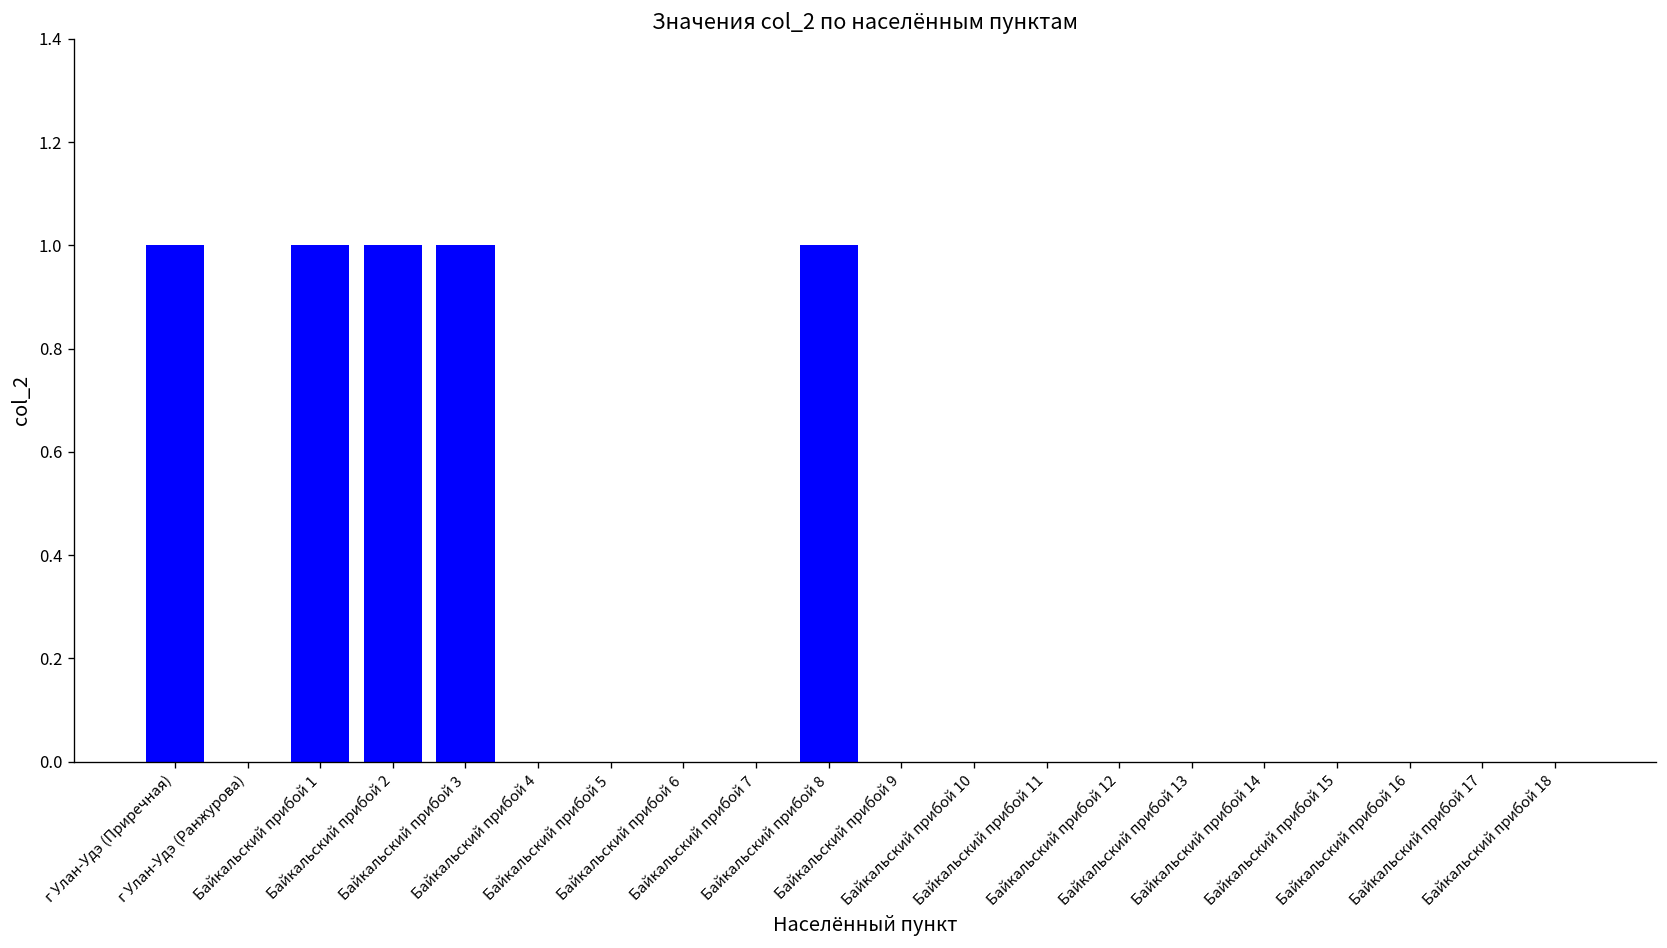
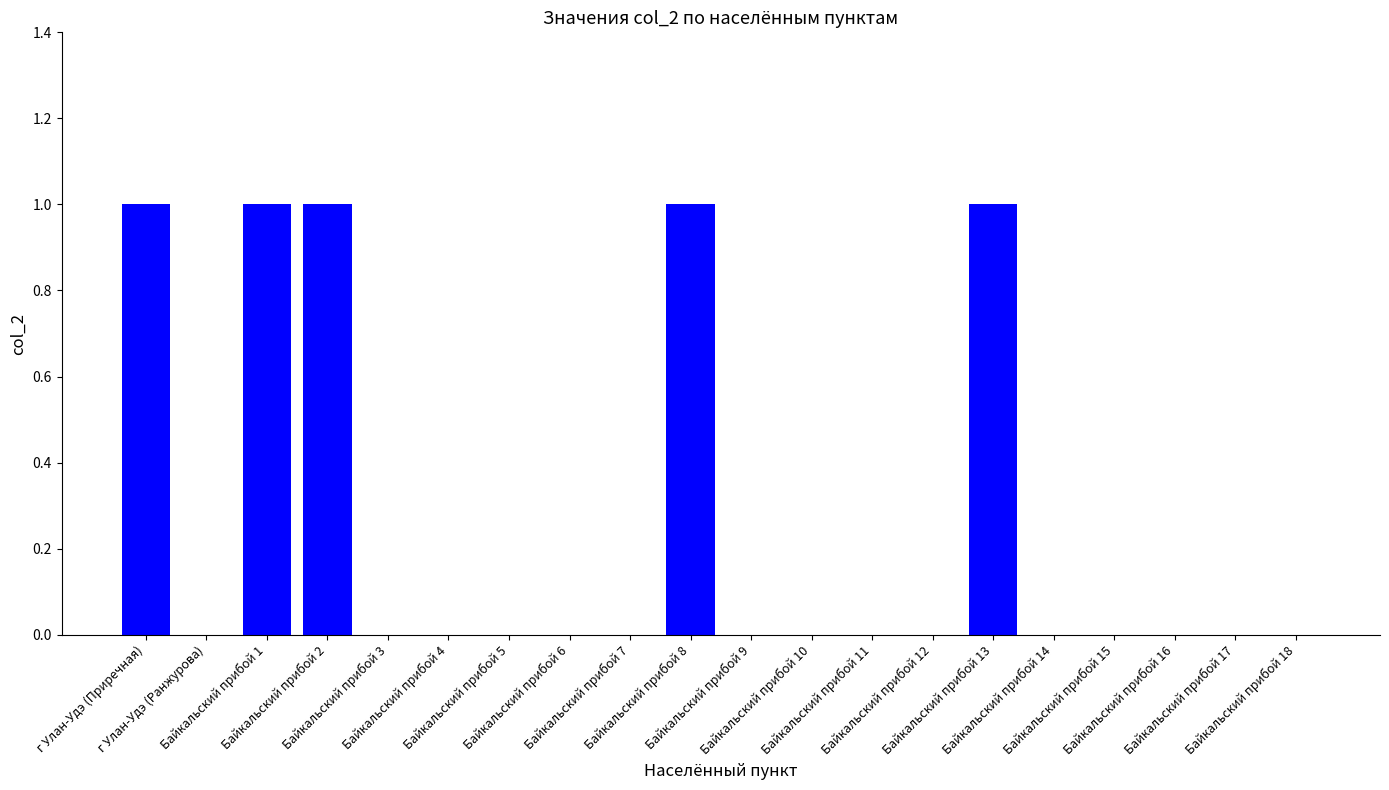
Байкальский прибой 3: 1 -> 0
Байкальский прибой 13: 0 -> 1
